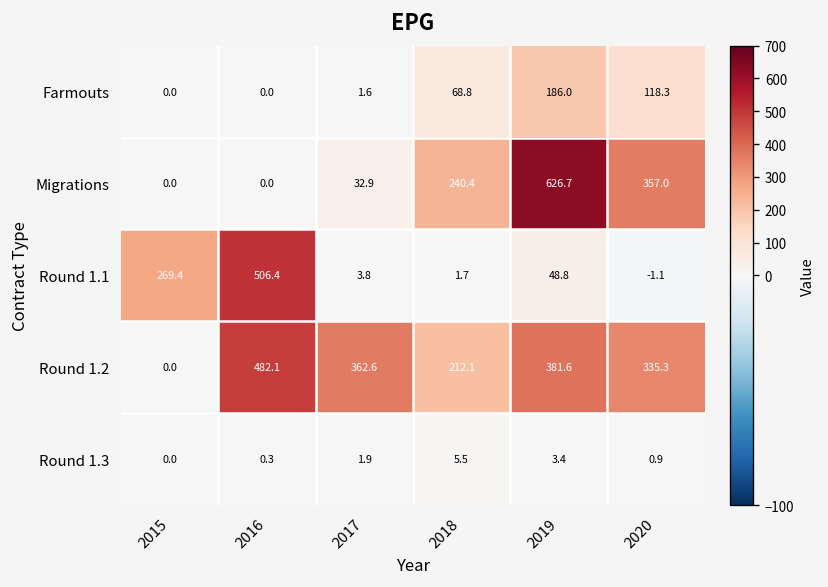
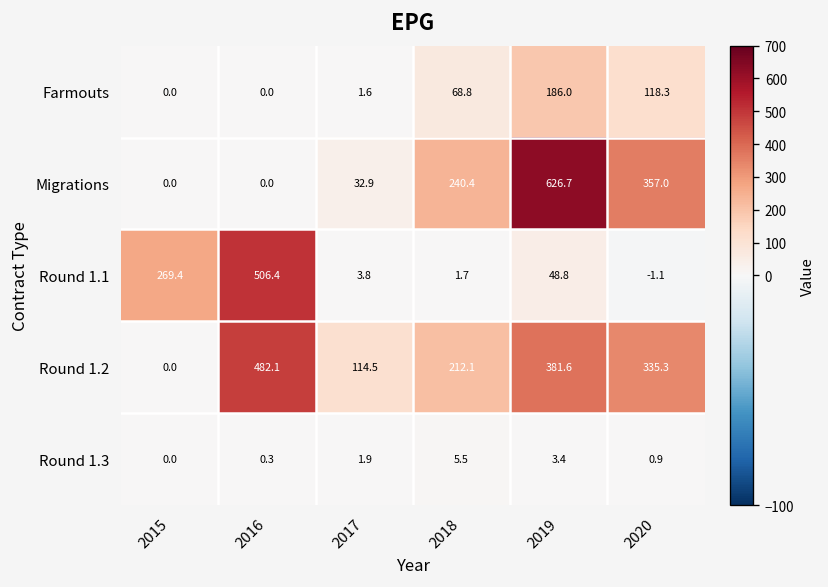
Round 1.2, 2017: 362.6 -> 114.5
